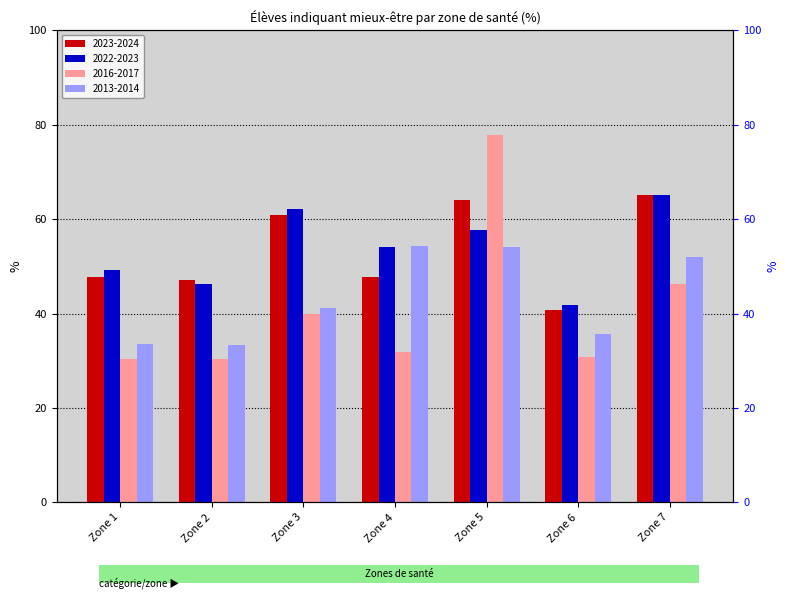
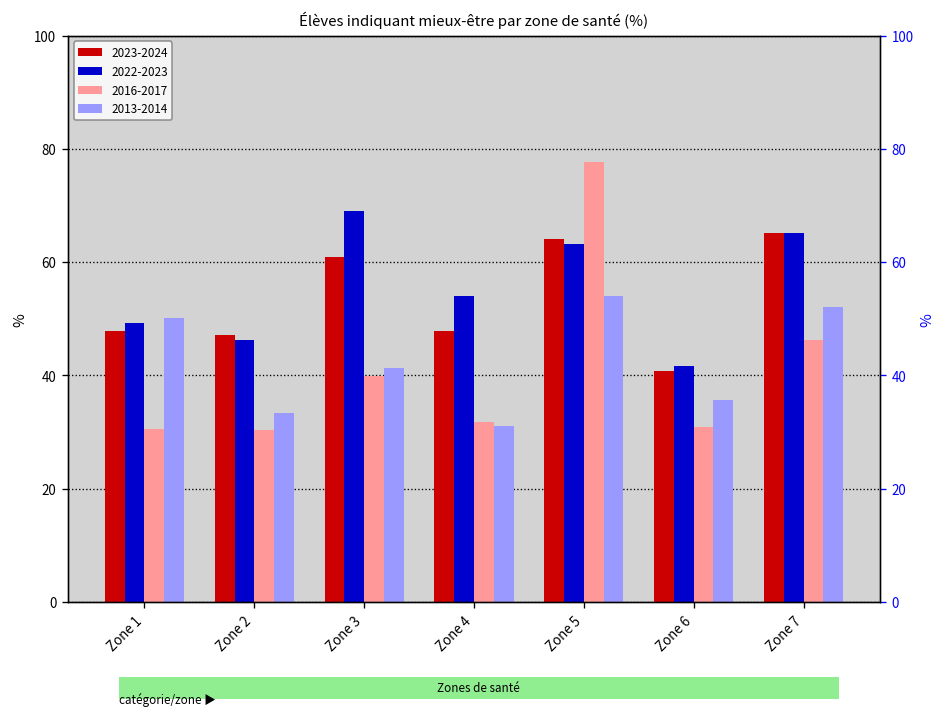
2013-2014, Zone 1: 34 -> 50
2022-2023, Zone 3: 62 -> 69
2013-2014, Zone 4: 54 -> 31
2022-2023, Zone 5: 58 -> 63
